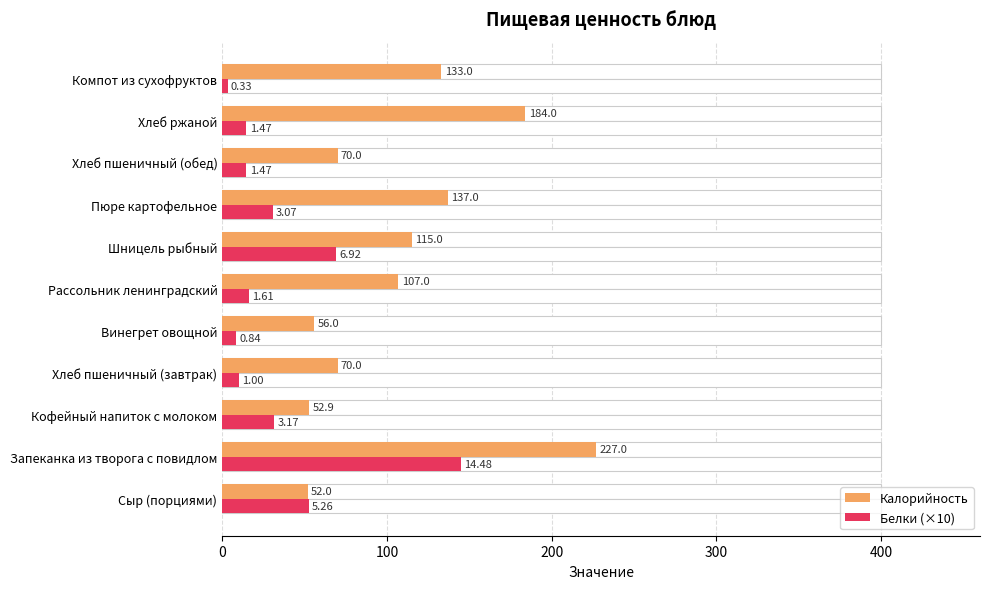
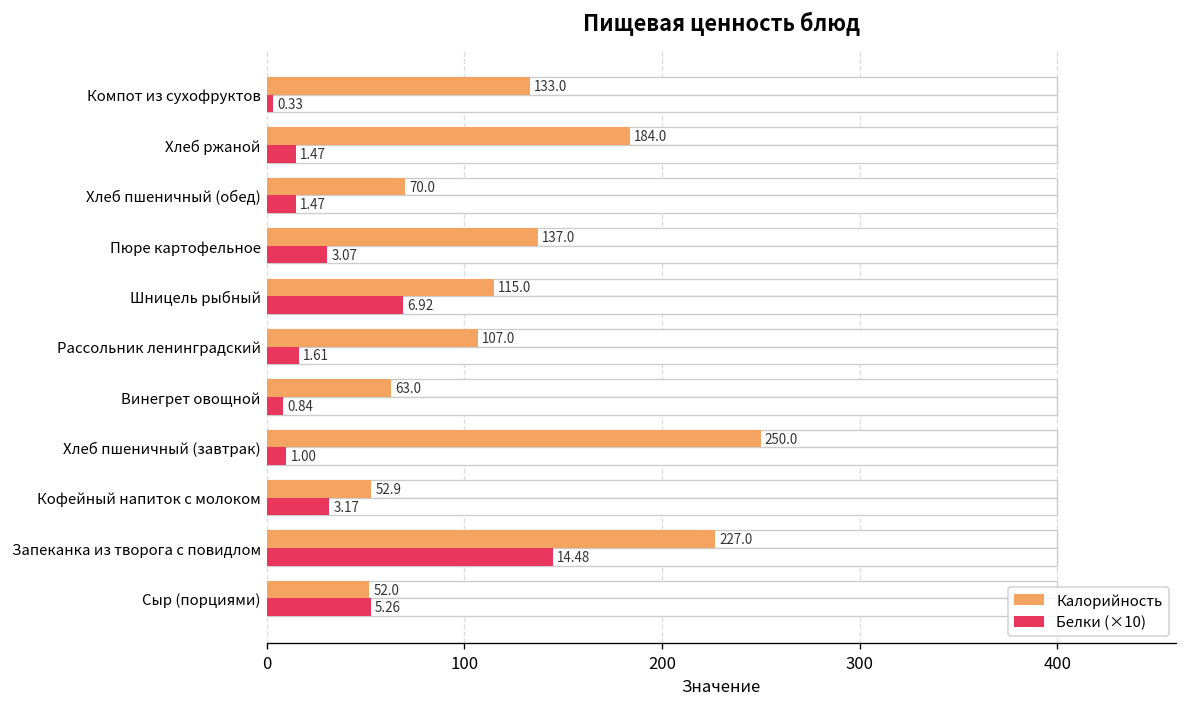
Калорийность, Винегрет овощной: 56.0 -> 63.0
Калорийность, Хлеб пшеничный (завтрак): 70.0 -> 250.0
